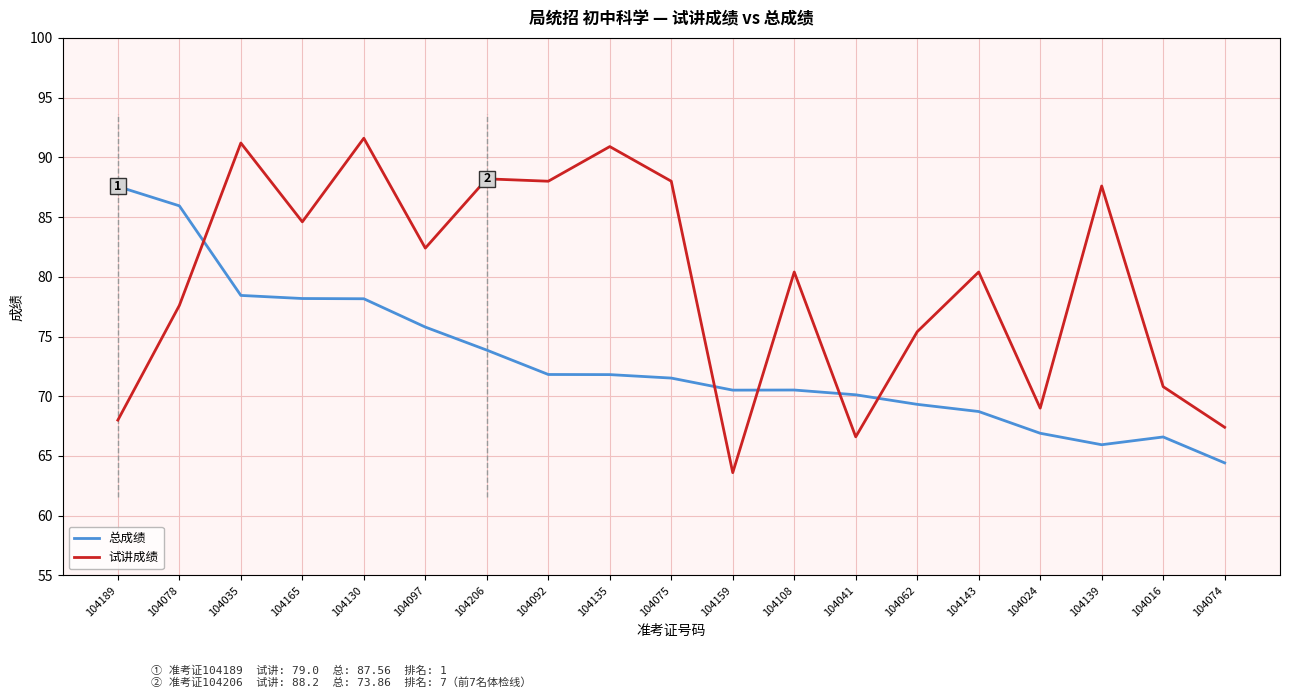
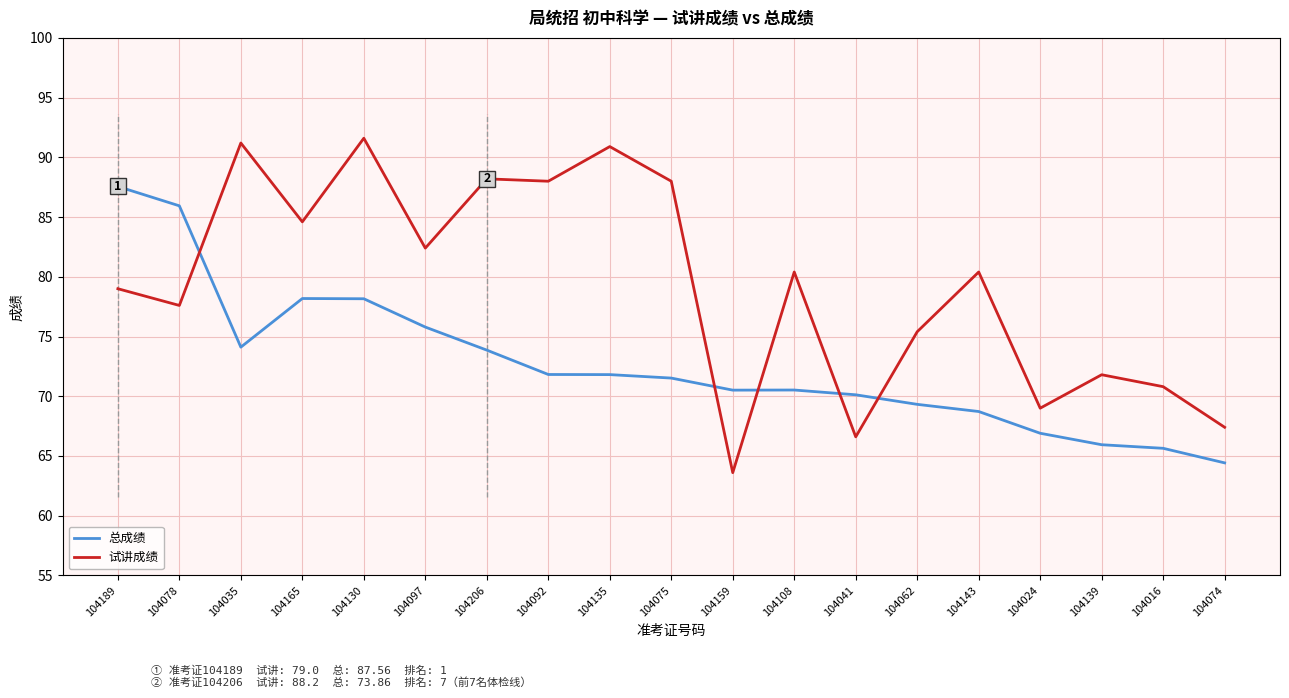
试讲成绩, 104189: 68 -> 79
总成绩, 104035: 78.4 -> 74.1
试讲成绩, 104139: 87.6 -> 71.8
总成绩, 104016: 66.6 -> 65.6
